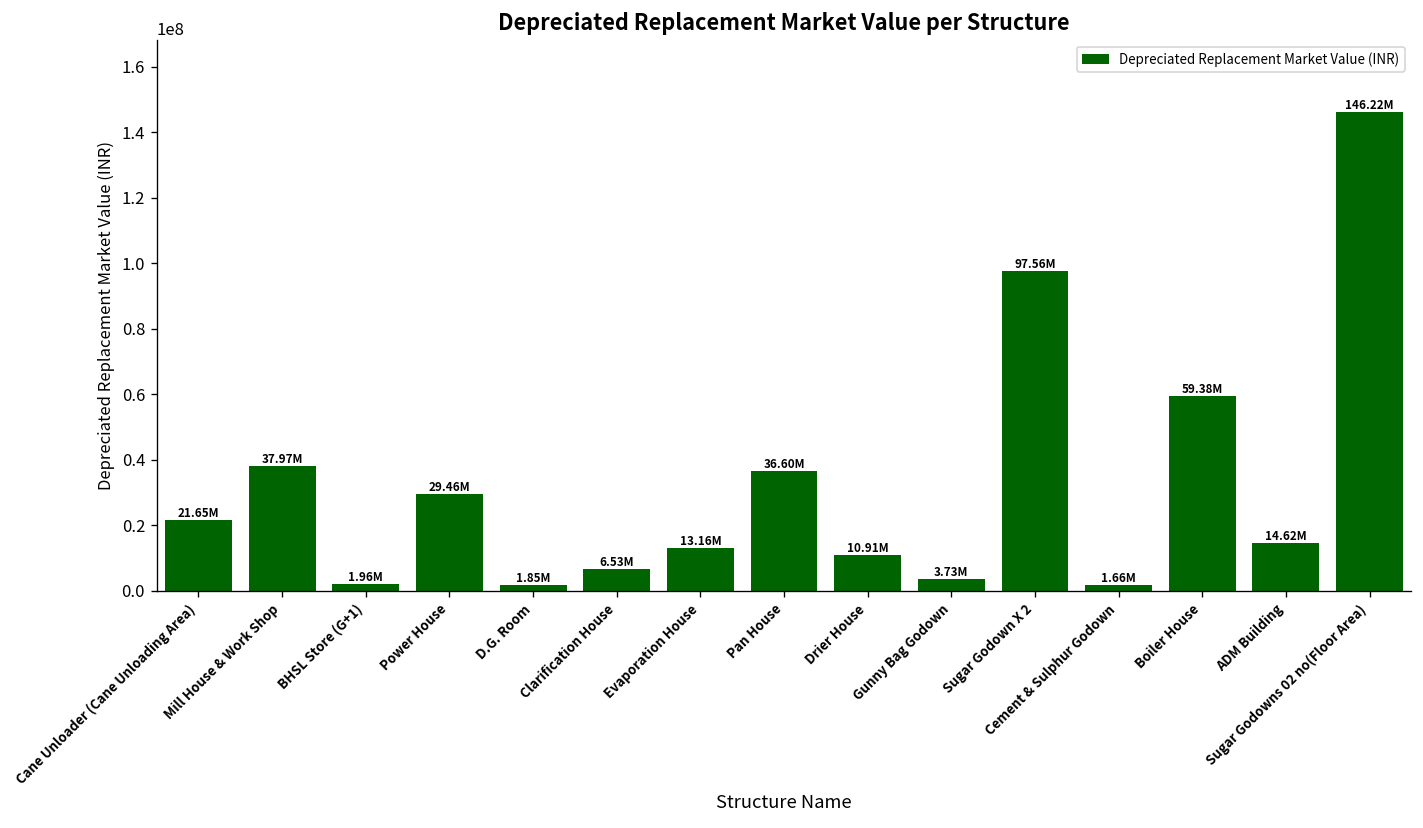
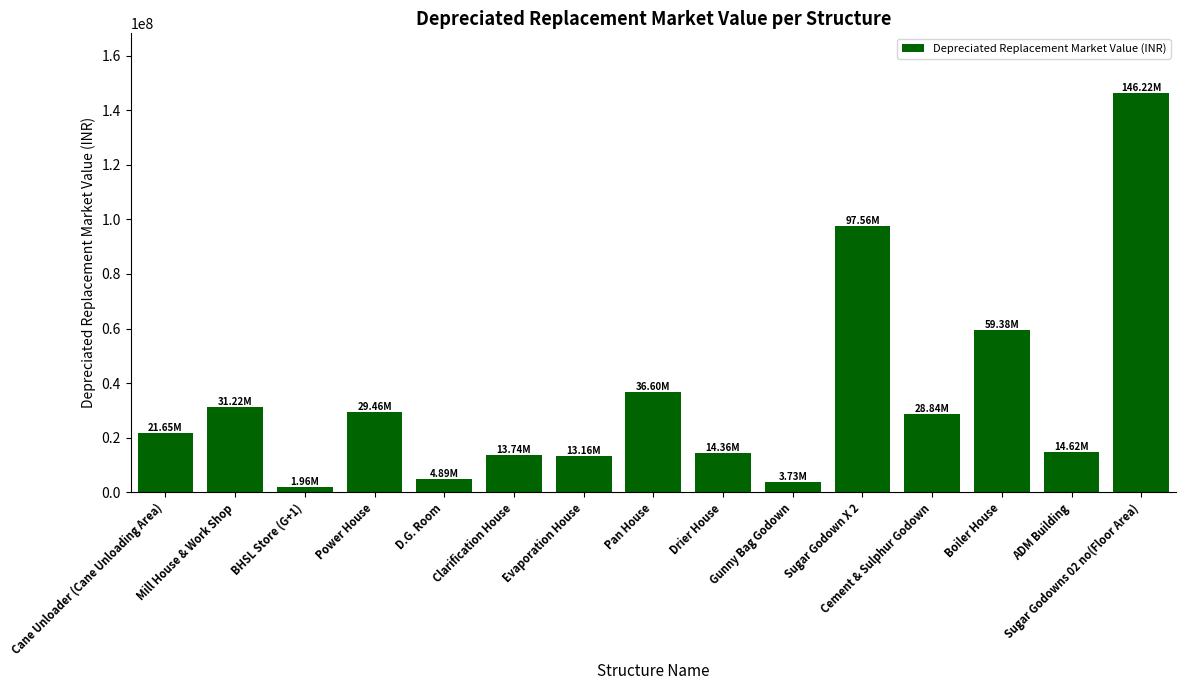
Mill House & Work Shop: 37.97M -> 31.22M
D.G. Room: 1.85M -> 4.89M
Clarification House: 6.53M -> 13.74M
Drier House: 10.91M -> 14.36M
Cement & Sulphur Godown: 1.66M -> 28.84M
